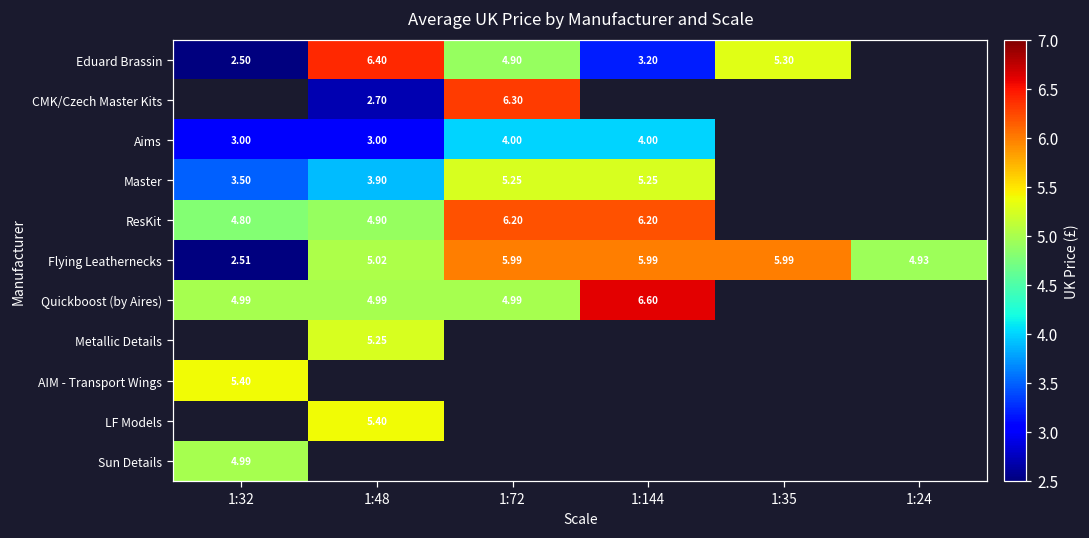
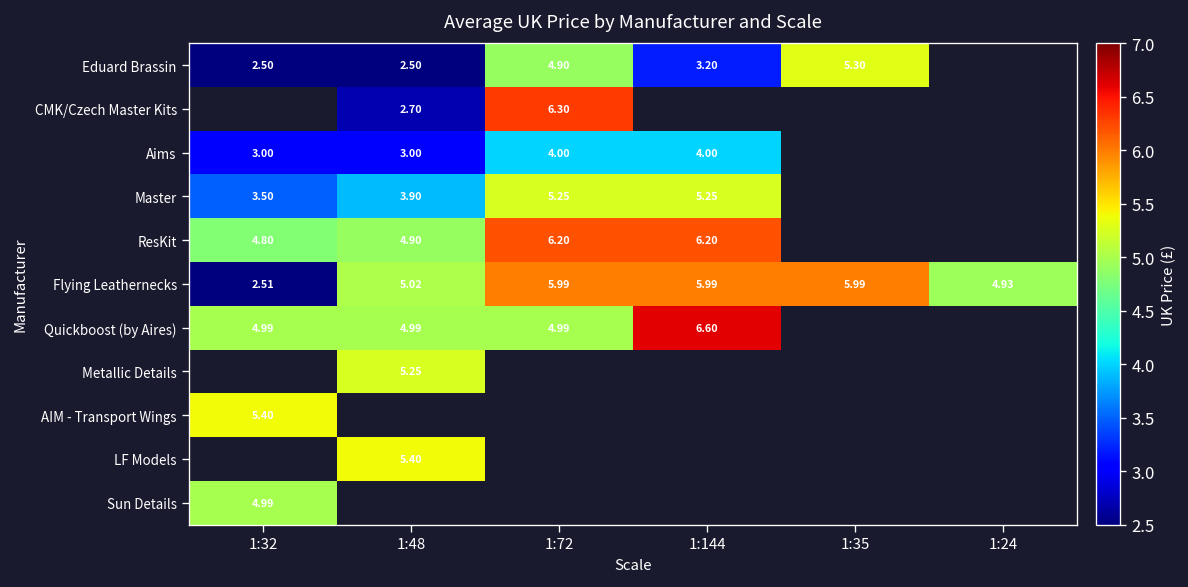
Eduard Brassin, 1:48: 6.40 -> 2.50
